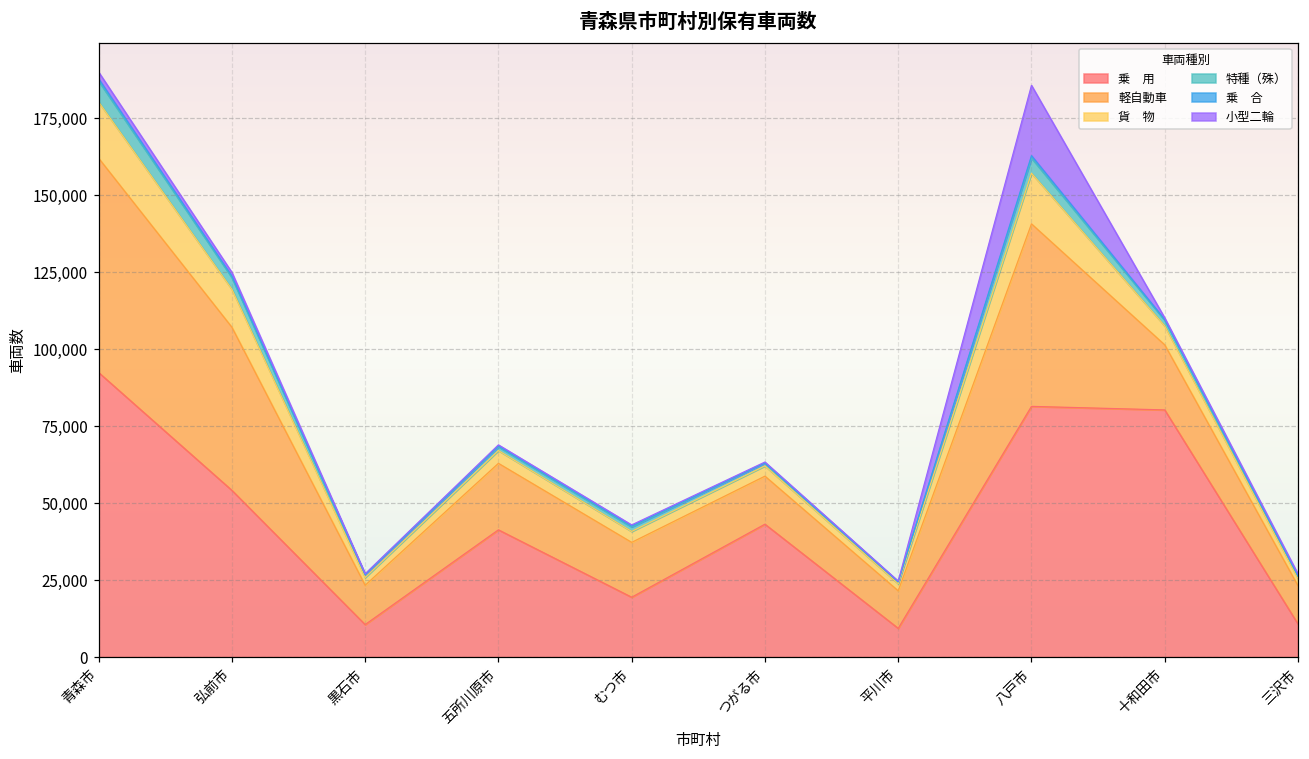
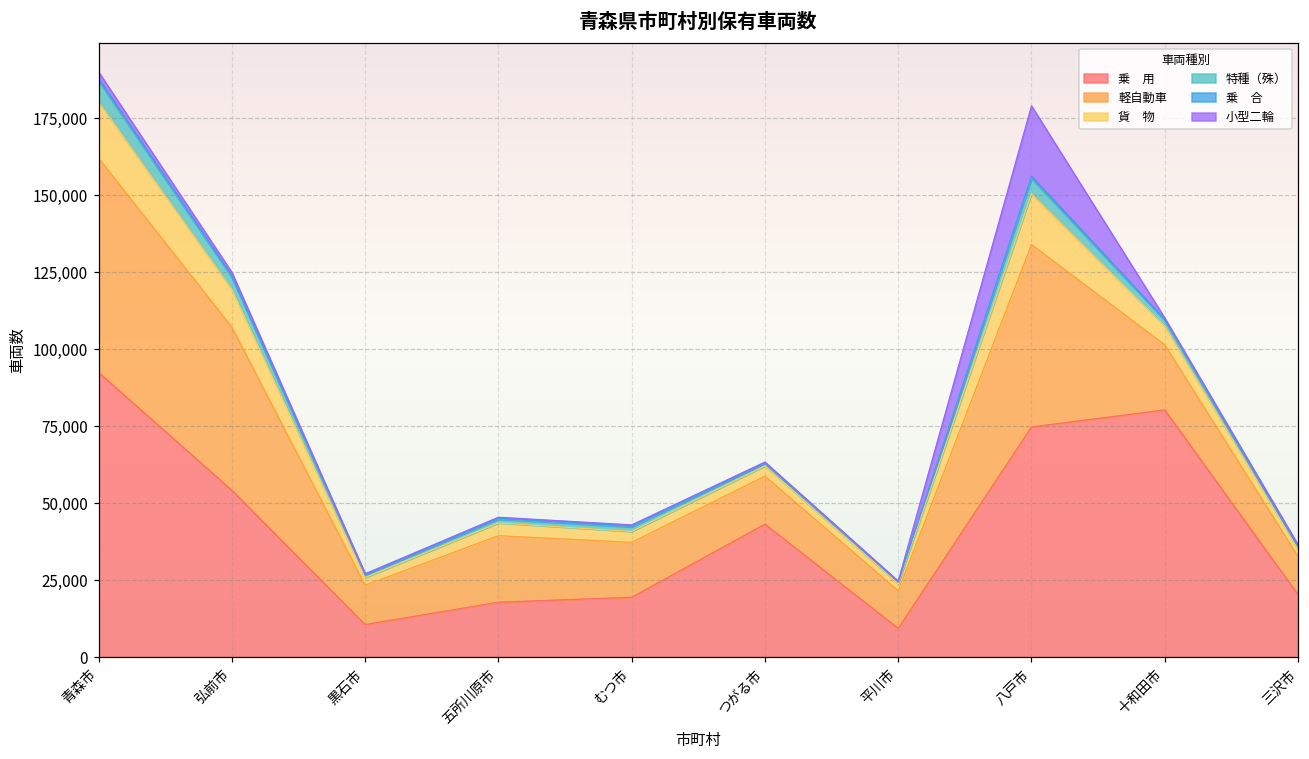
乗 用, 五所川原市: 41,000 -> 18,000
乗 用, 八戸市: 81,000 -> 75,000
乗 用, 三沢市: 11,000 -> 20,000
